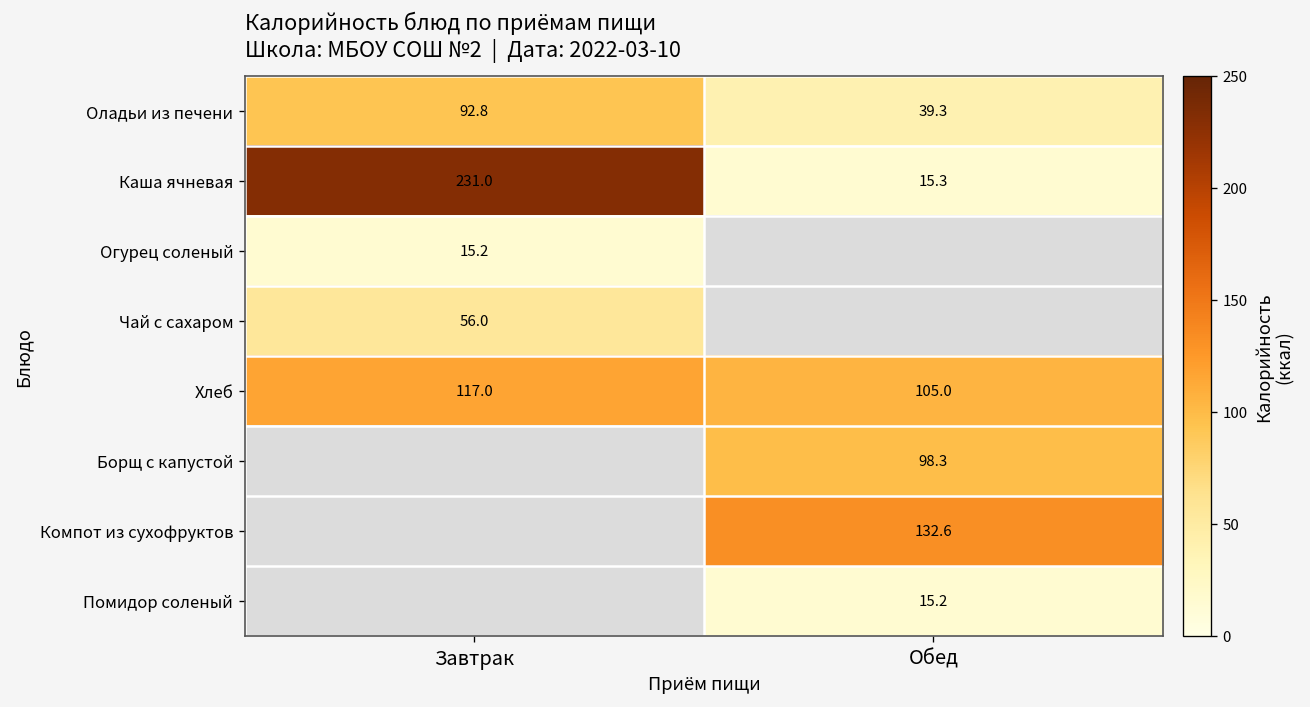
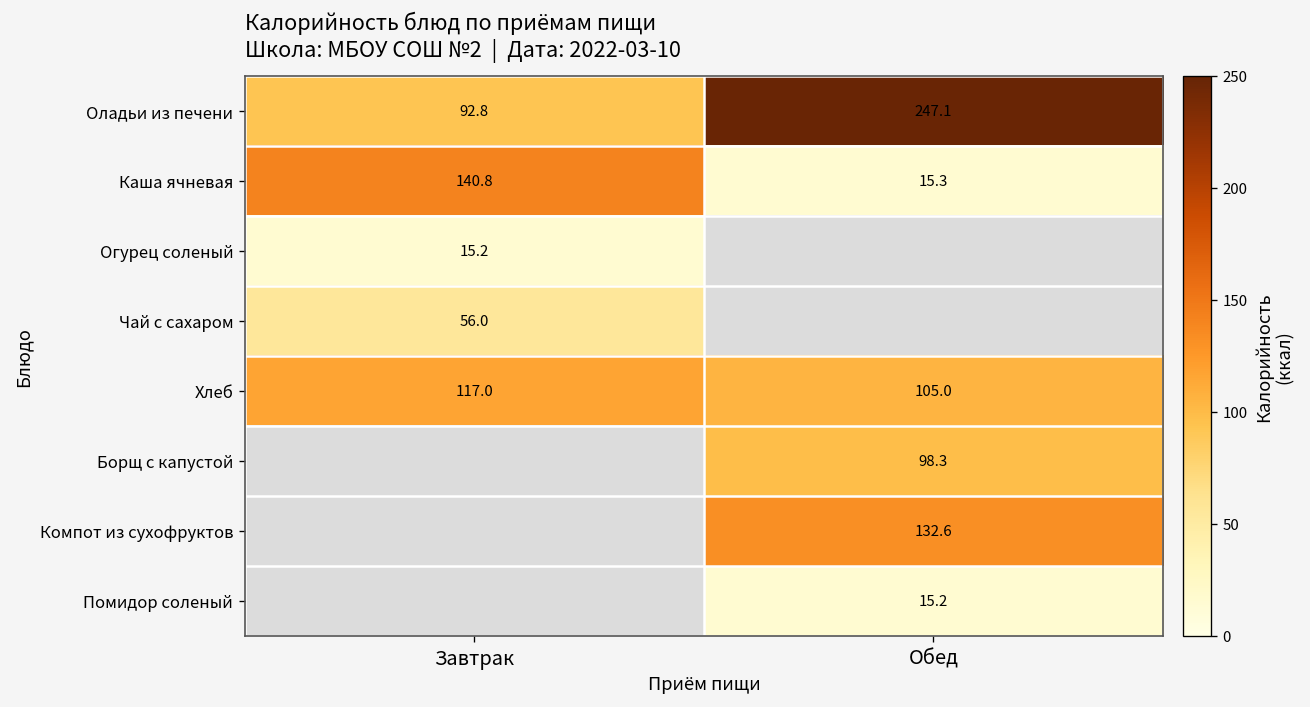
Оладьи из печени, Обед: 39.3 -> 247.1
Каша ячневая, Завтрак: 231.0 -> 140.8
